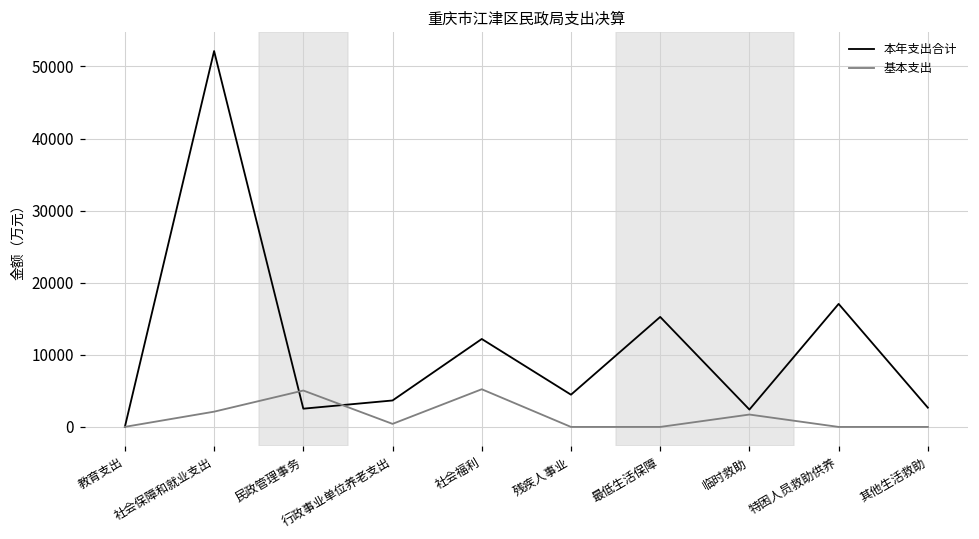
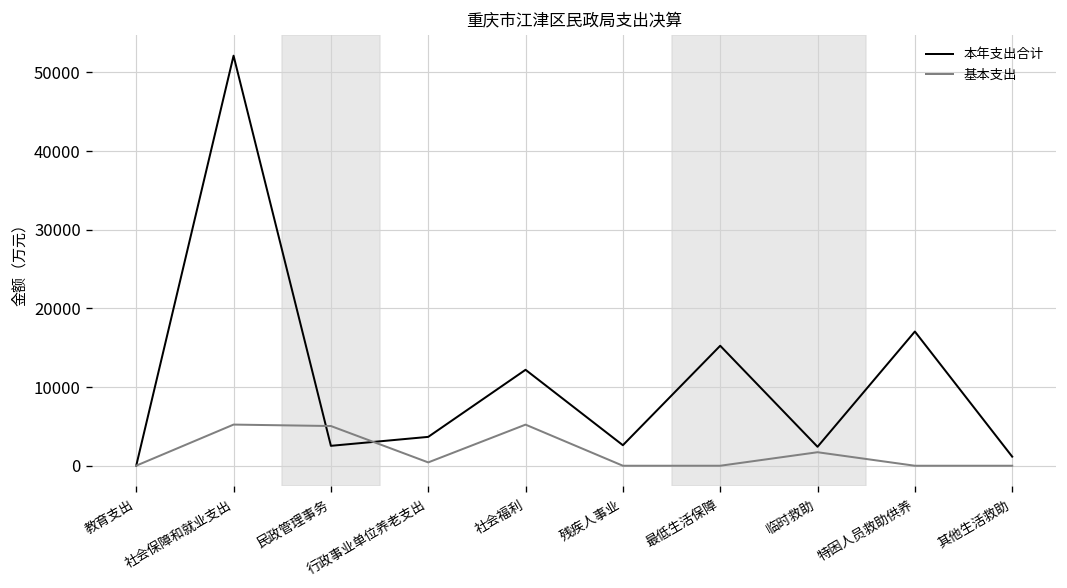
基本支出, 社会保障和就业支出: 2000 -> 5000
本年支出合计, 残疾人事业: 4000 -> 3000
本年支出合计, 其他生活救助: 3000 -> 1000
